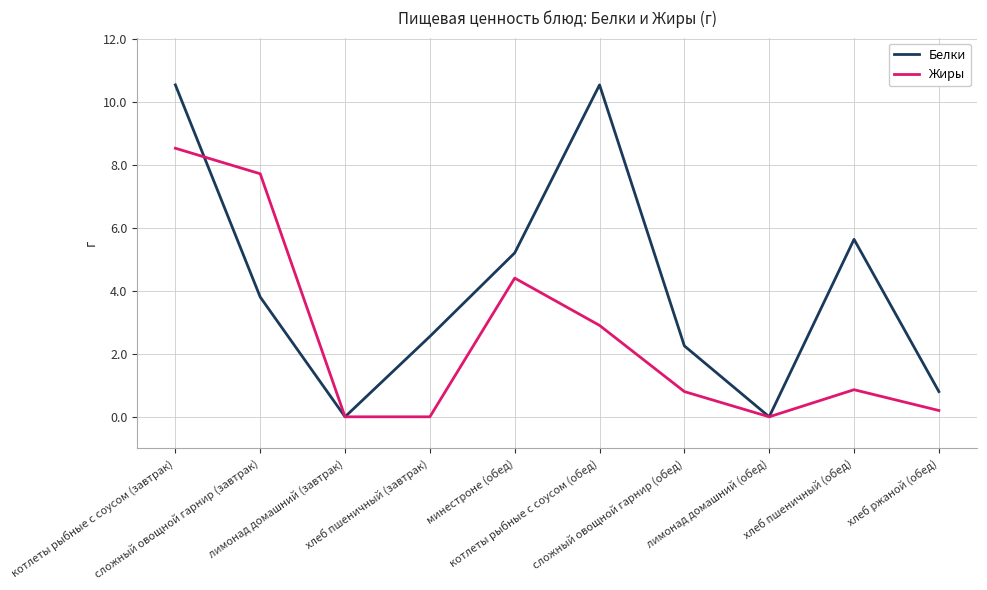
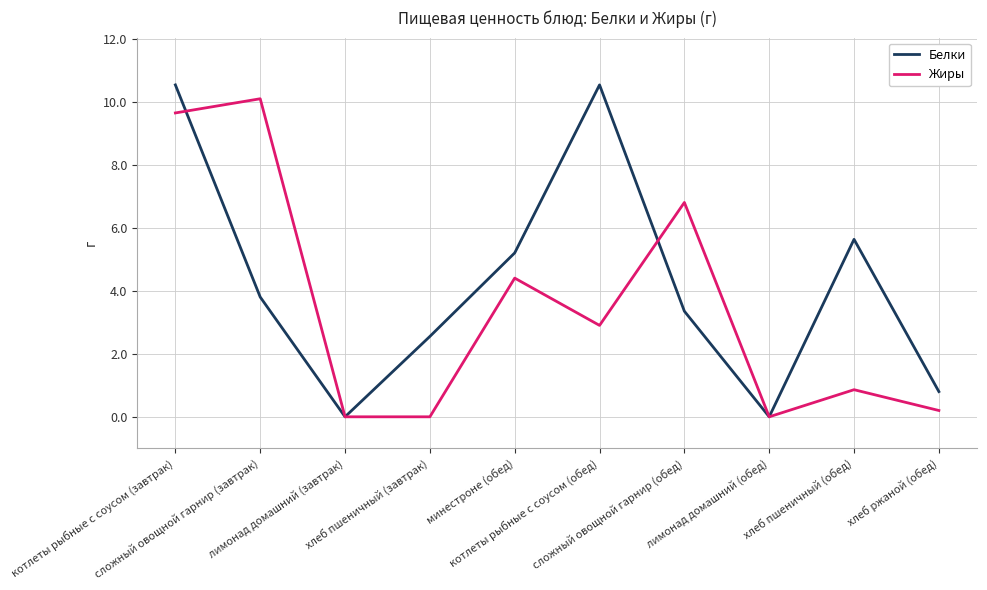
Жиры, котлеты рыбные с соусом (завтрак): 8.5 -> 9.6
Жиры, сложный овощной гарнир (завтрак): 7.7 -> 10.1
Белки, сложный овощной гарнир (обед): 2.3 -> 3.4
Жиры, сложный овощной гарнир (обед): 0.8 -> 6.8
